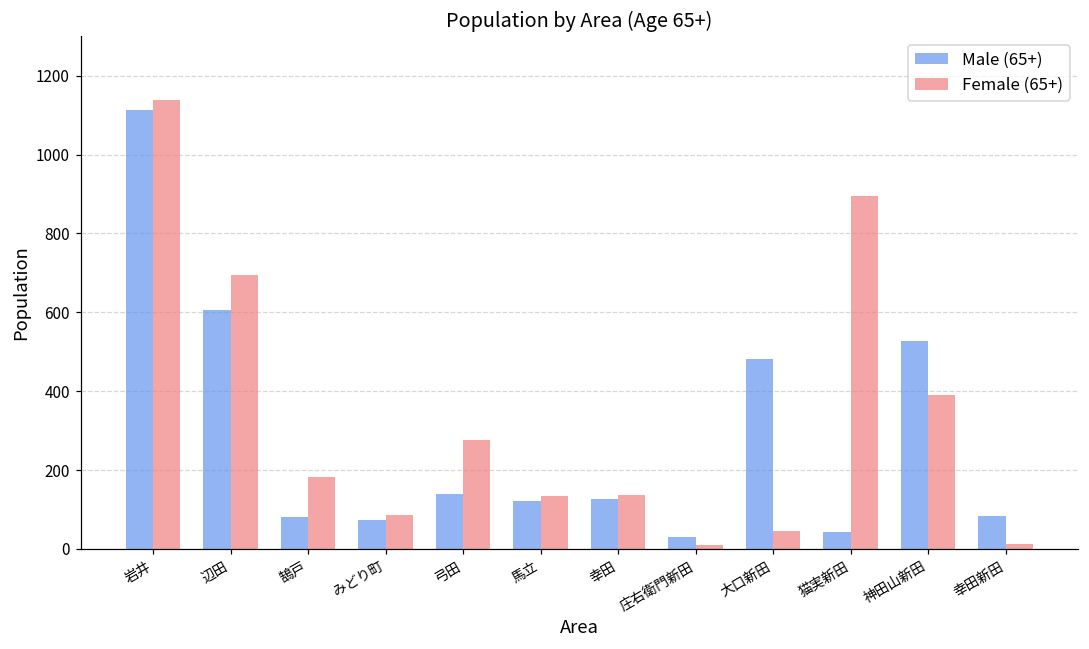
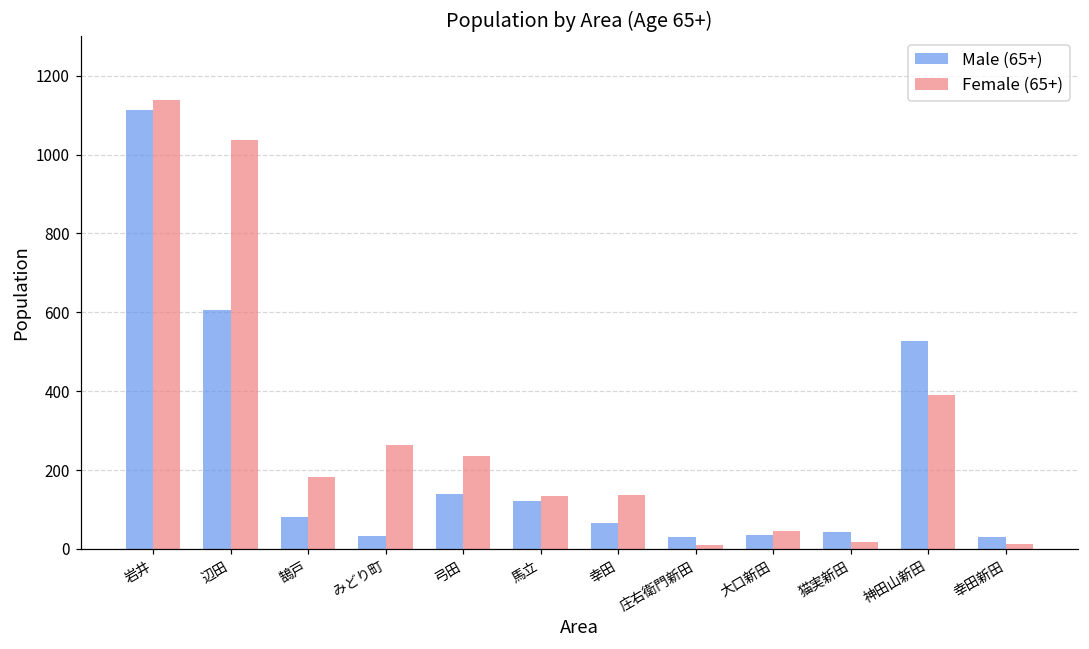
Female (65+), 辺田: 690 -> 1040
Male (65+), みどり町: 70 -> 30
Female (65+), みどり町: 90 -> 260
Female (65+), 弓田: 280 -> 240
Male (65+), 幸田: 130 -> 70
Male (65+), 大口新田: 480 -> 30
Female (65+), 猫実新田: 900 -> 20
Male (65+), 幸田新田: 80 -> 30
